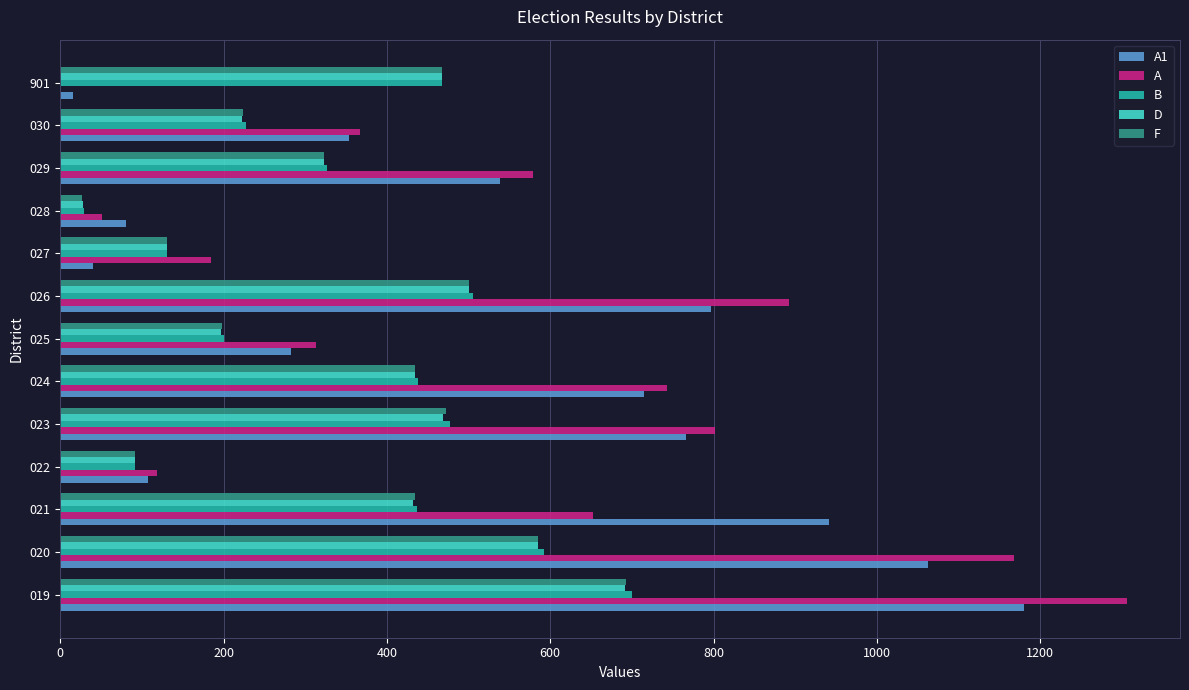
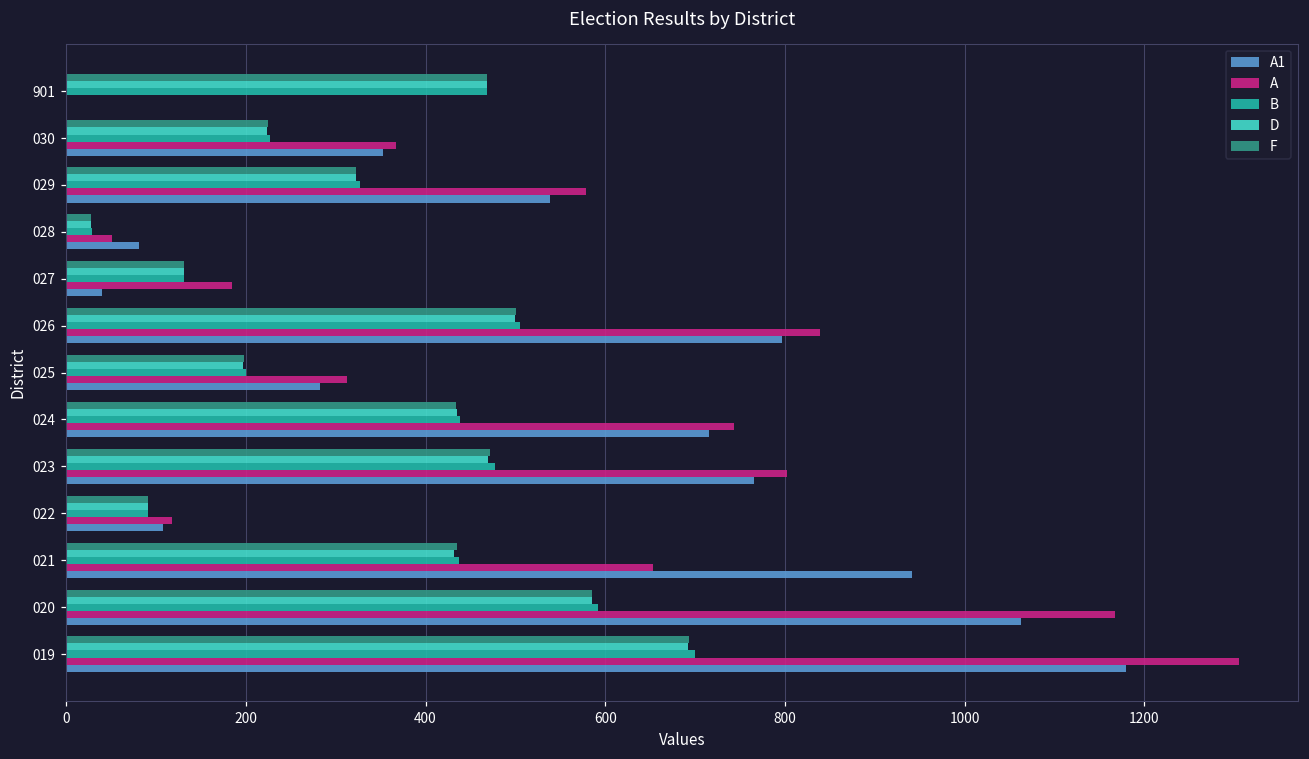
A1, 901: 20 -> 0
A, 026: 890 -> 840
